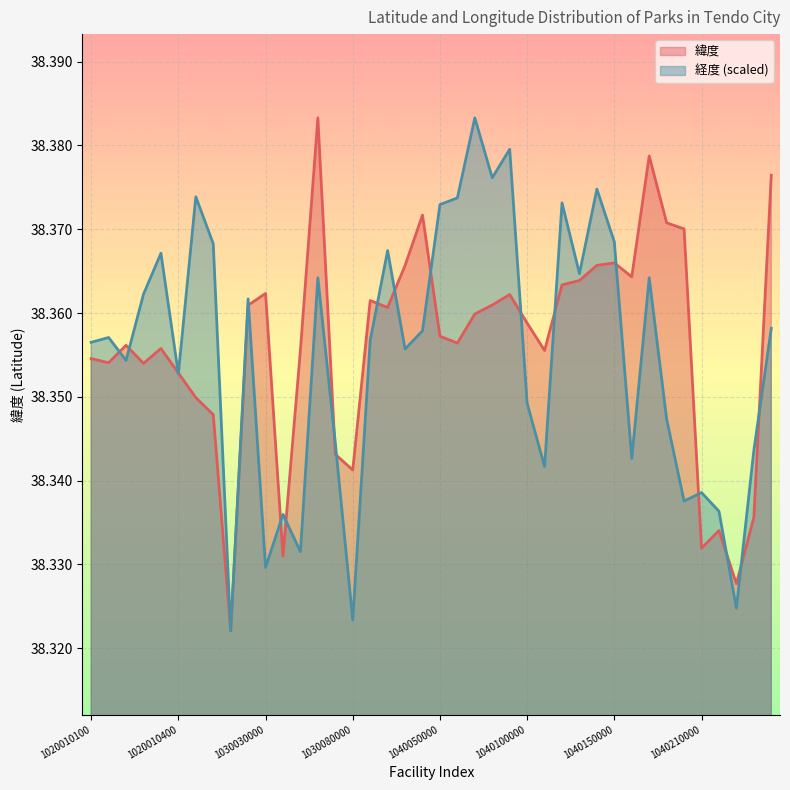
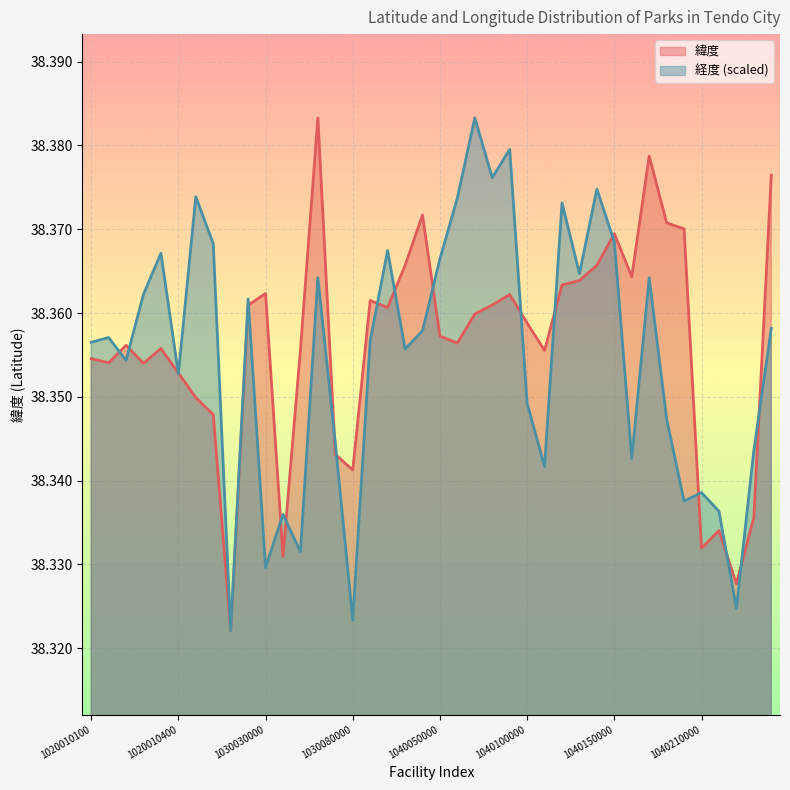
経度 (scaled), 1040050000: 38.373 -> 38.366
緯度, 1040150000: 38.366 -> 38.369
